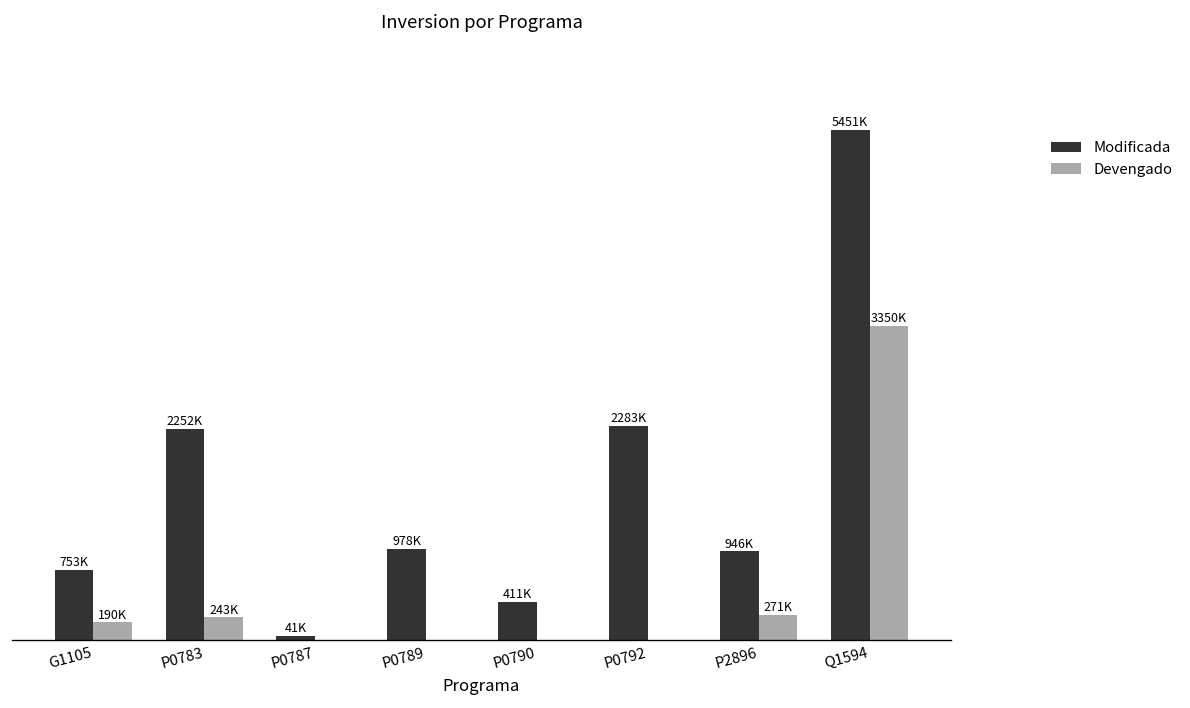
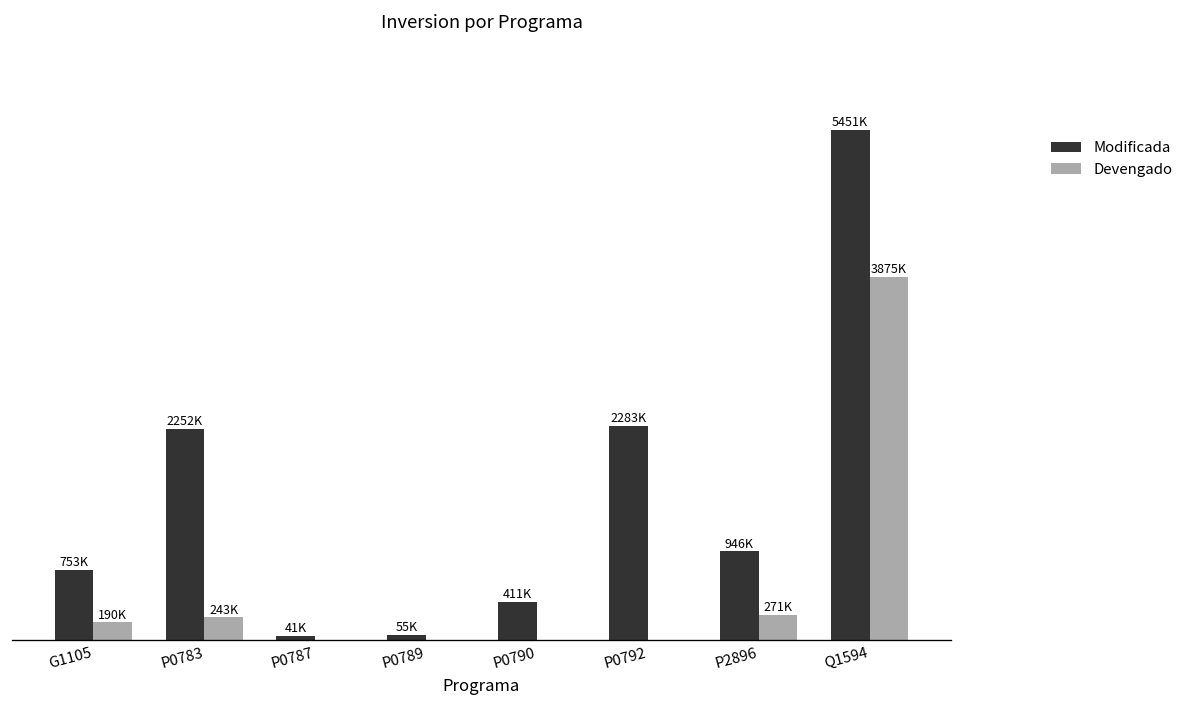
Modificada, P0789: 978K -> 55K
Devengado, Q1594: 3350K -> 3875K
